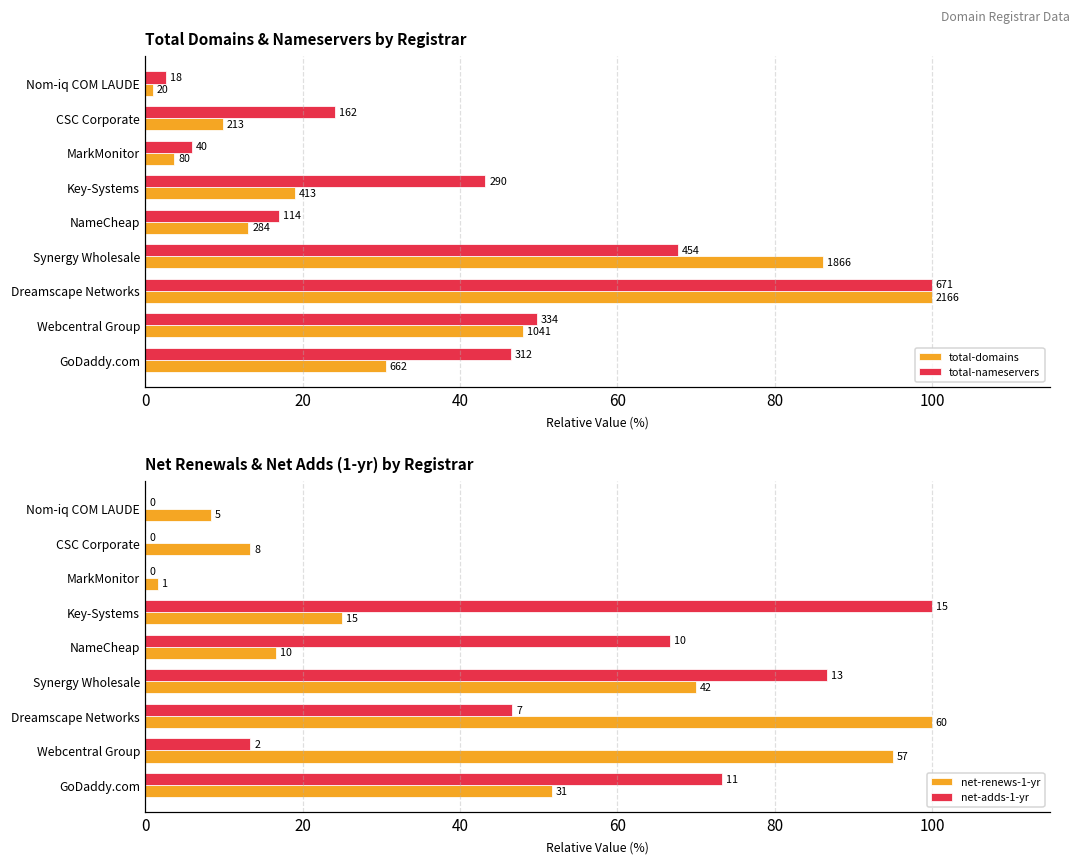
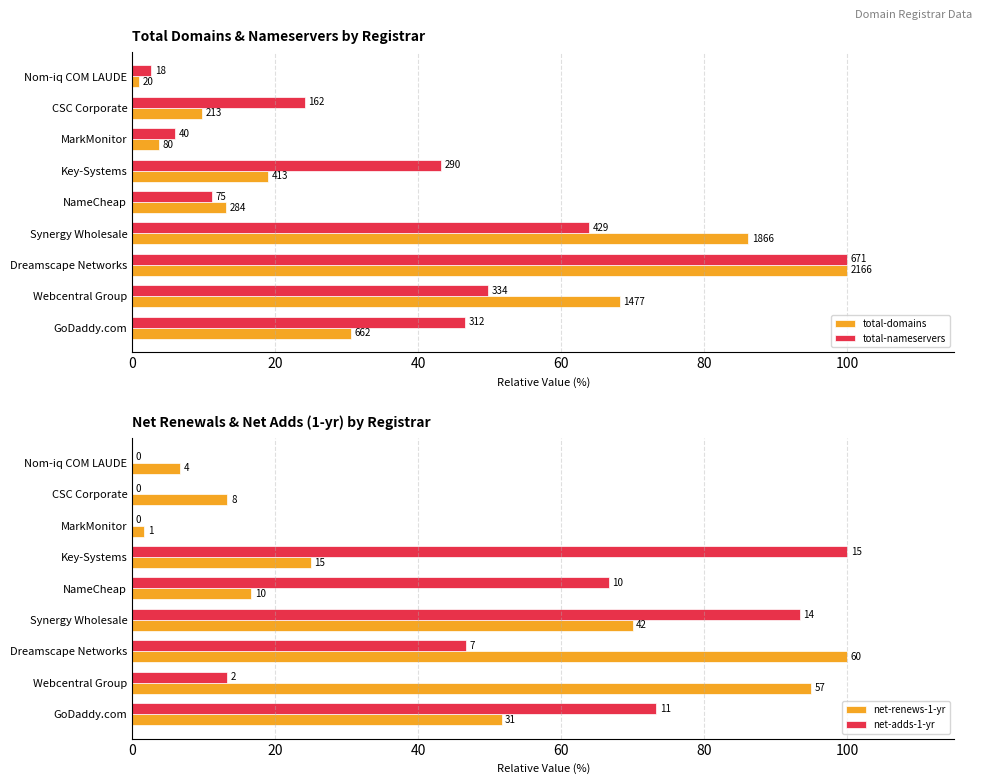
Total Domains & Nameservers by Registrar, total-nameservers, NameCheap: 114 -> 75
Total Domains & Nameservers by Registrar, total-nameservers, Synergy Wholesale: 454 -> 429
Total Domains & Nameservers by Registrar, total-domains, Webcentral Group: 1041 -> 1477
Net Renewals & Net Adds (1-yr) by Registrar, net-renews-1-yr, Nom-iq COM LAUDE: 5 -> 4
Net Renewals & Net Adds (1-yr) by Registrar, net-adds-1-yr, Synergy Wholesale: 13 -> 14
